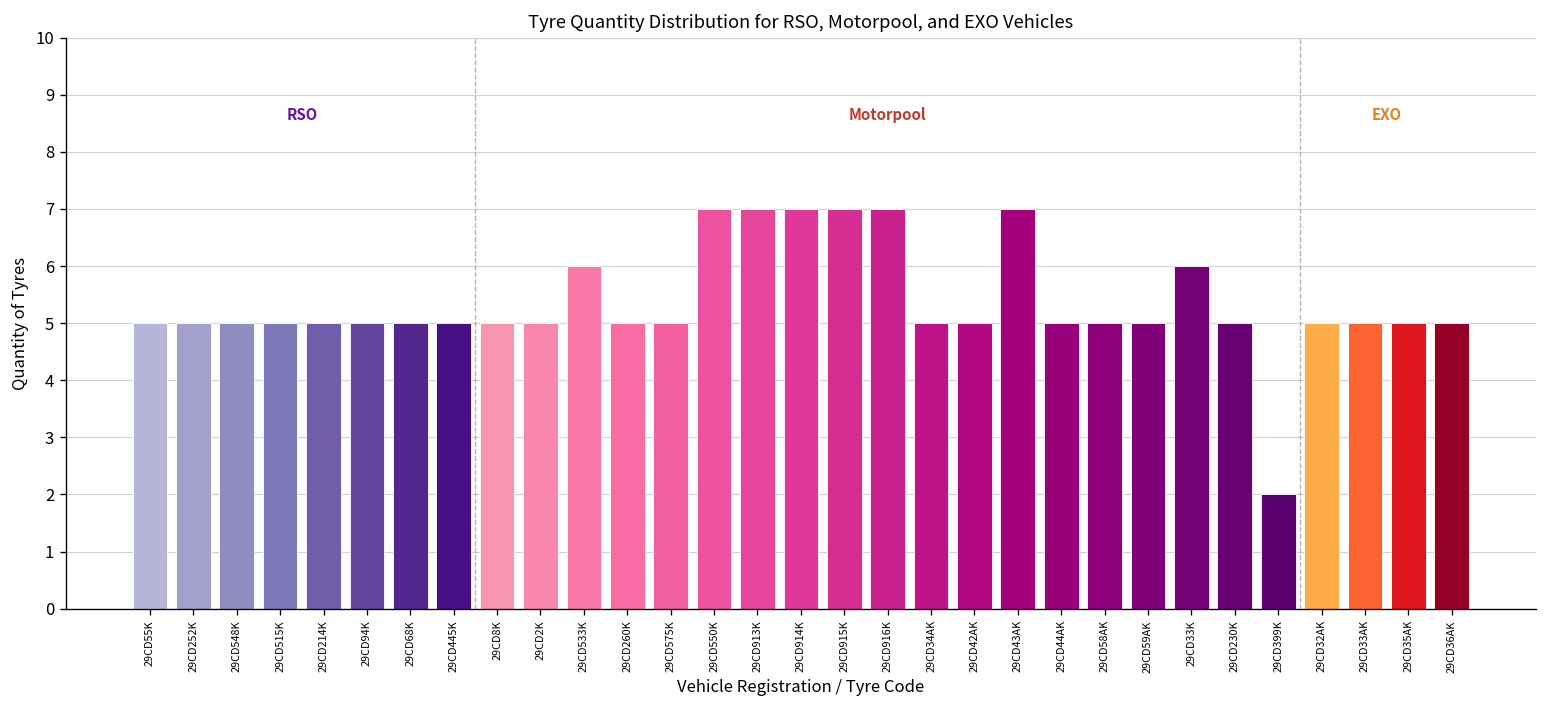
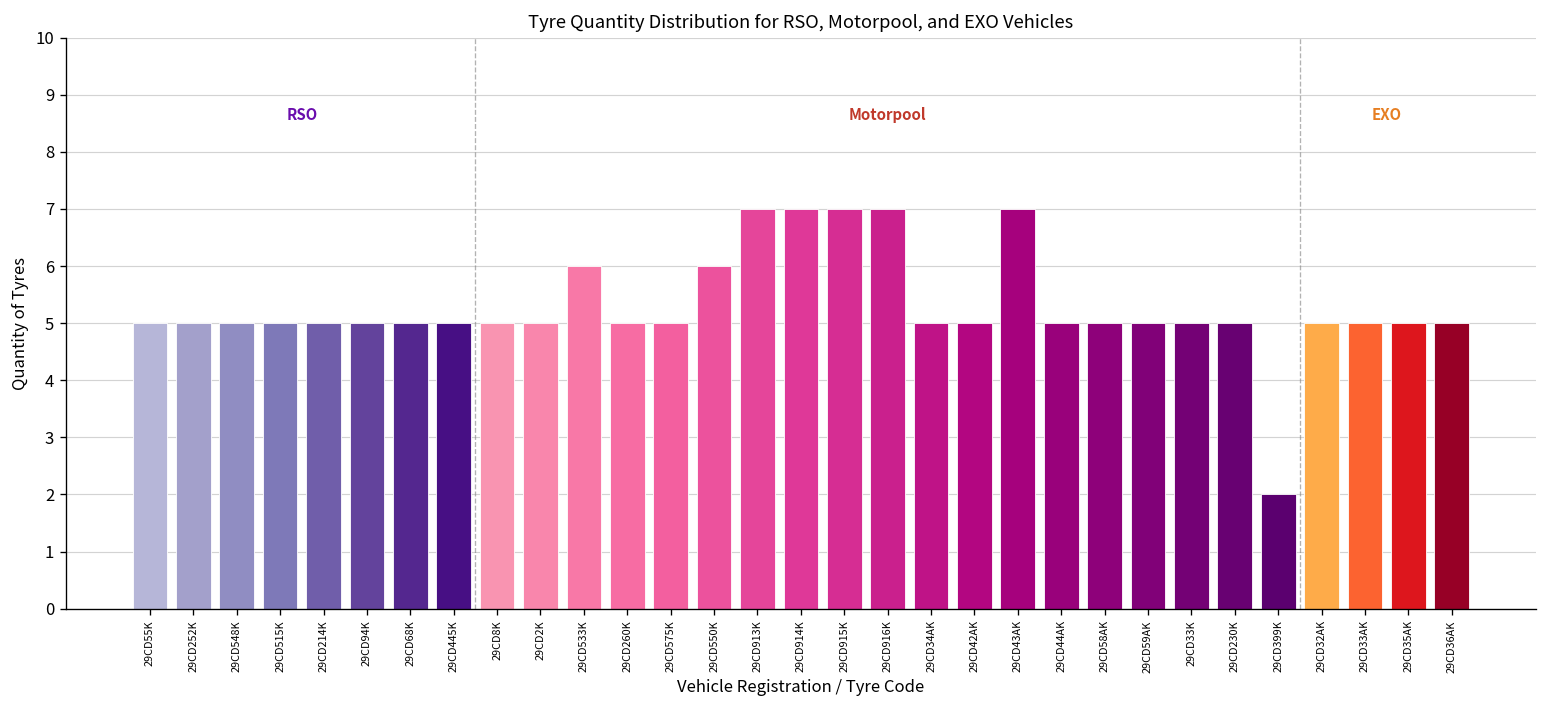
29CD550K: 7 -> 6
29CD33K: 6 -> 5
